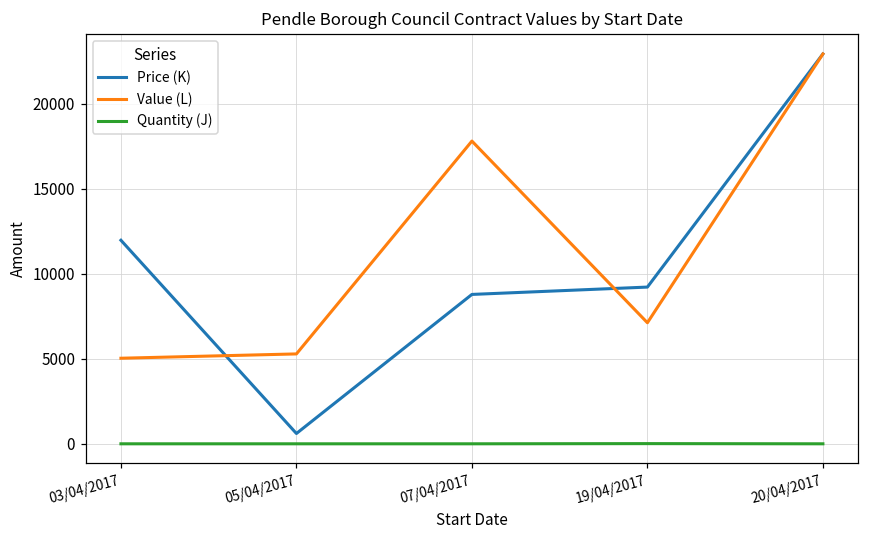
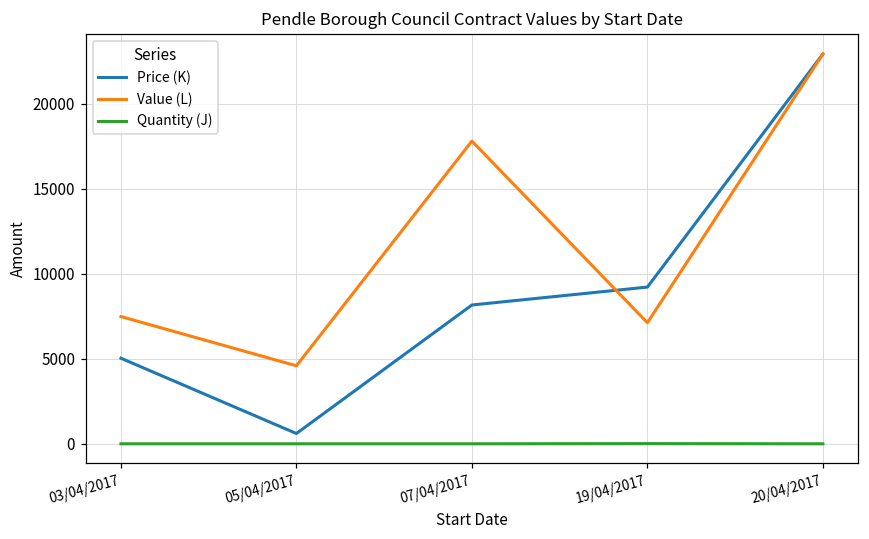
Price (K), 03/04/2017: 12000 -> 5000
Value (L), 03/04/2017: 5000 -> 7500
Value (L), 05/04/2017: 5300 -> 4600
Price (K), 07/04/2017: 8800 -> 8200
